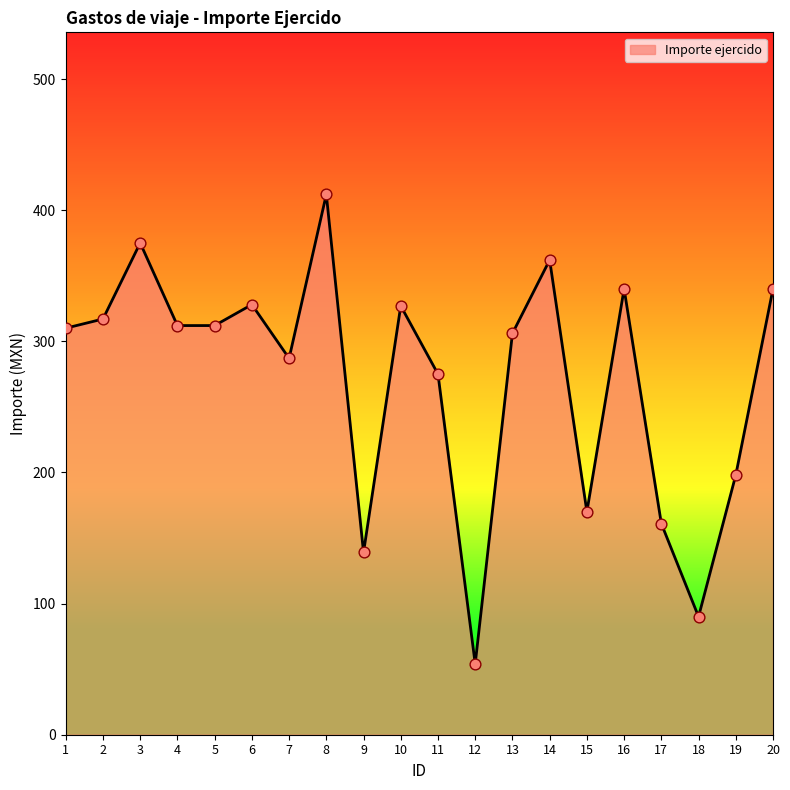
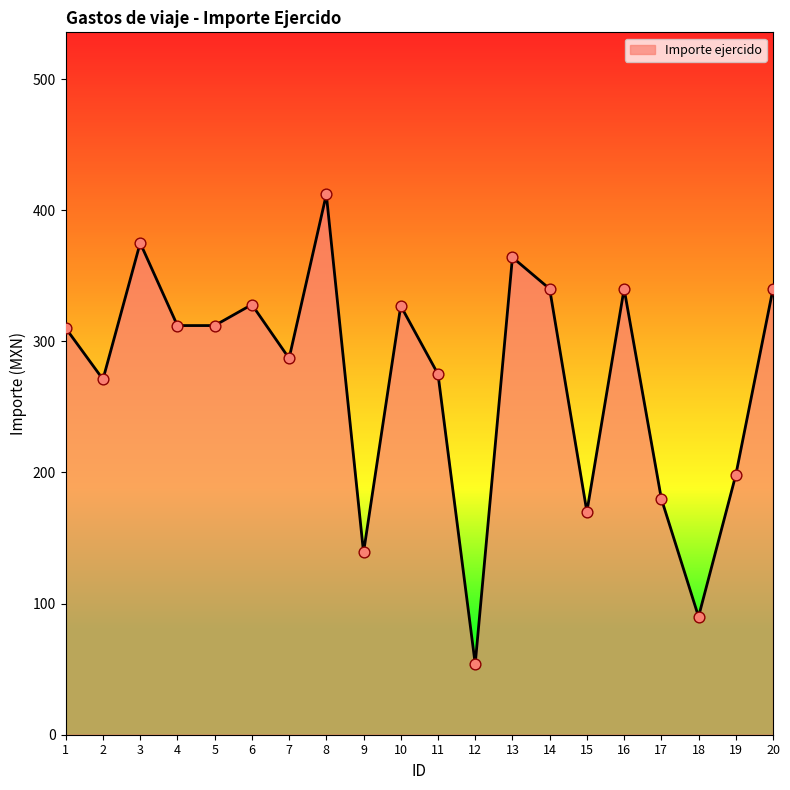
2: 317 -> 271
13: 306 -> 364
14: 362 -> 340
17: 161 -> 180
